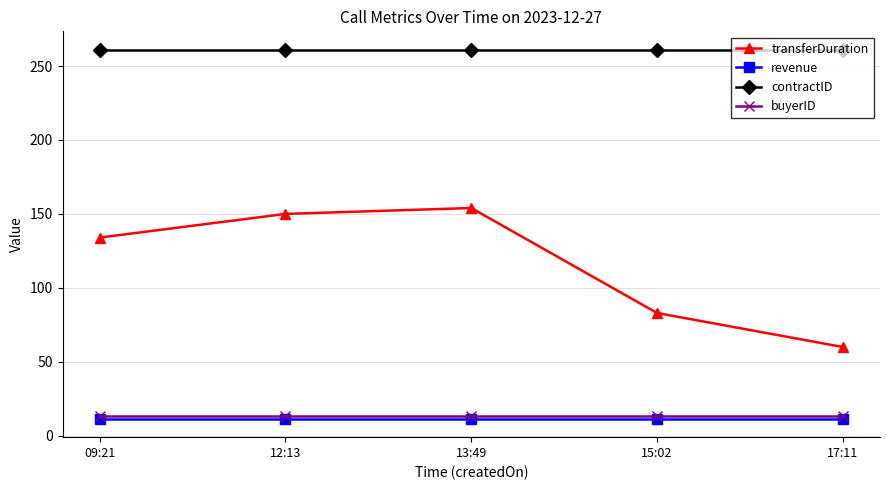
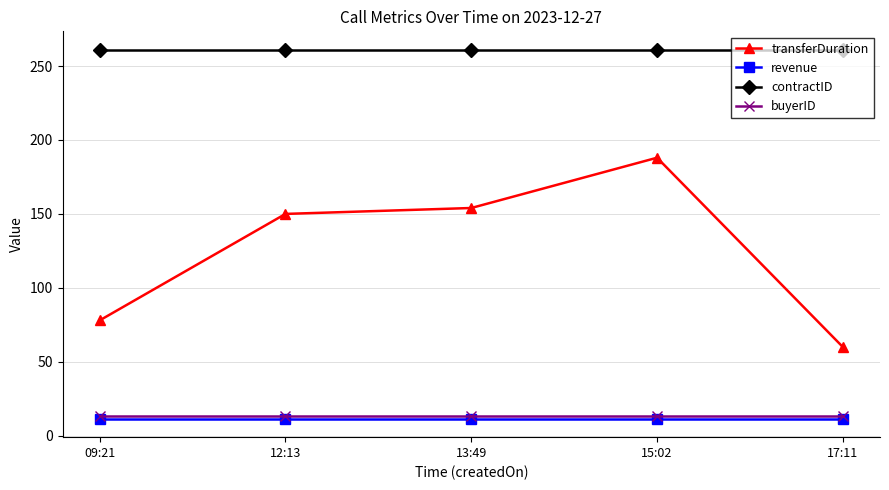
transferDuration, 09:21: 134 -> 78
transferDuration, 15:02: 83 -> 188
